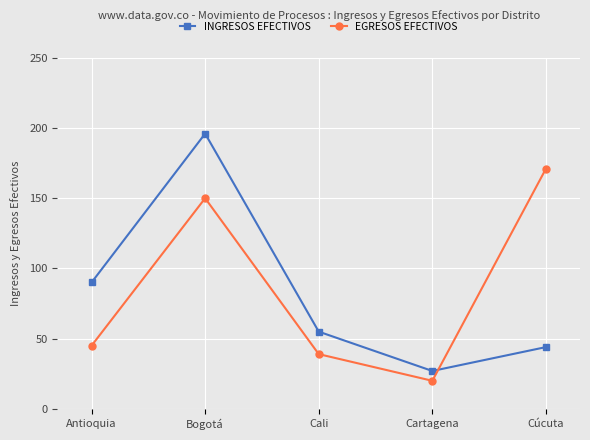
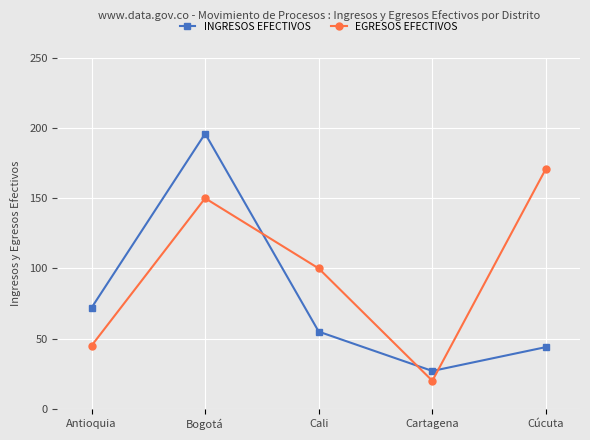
INGRESOS EFECTIVOS, Antioquia: 90 -> 72
EGRESOS EFECTIVOS, Cali: 39 -> 100
